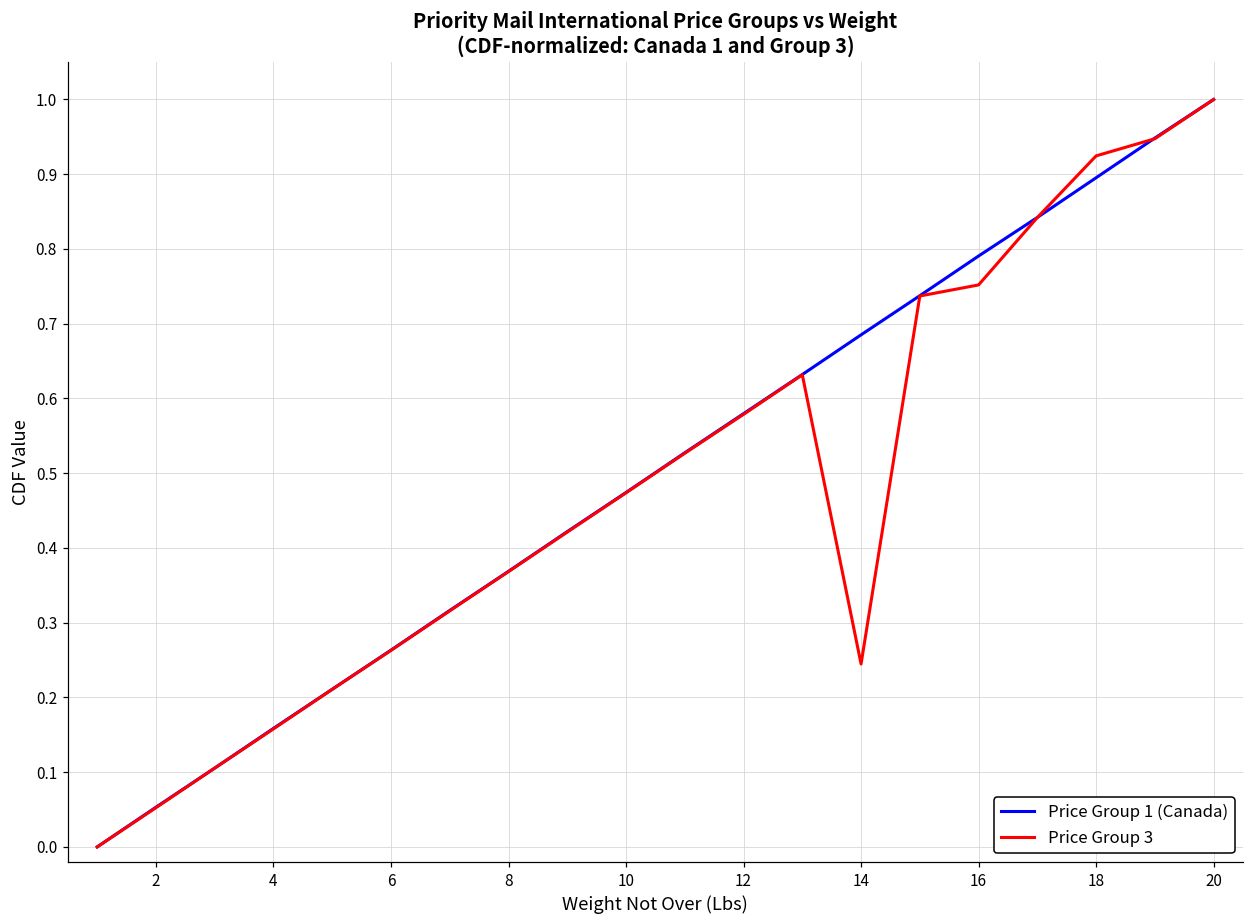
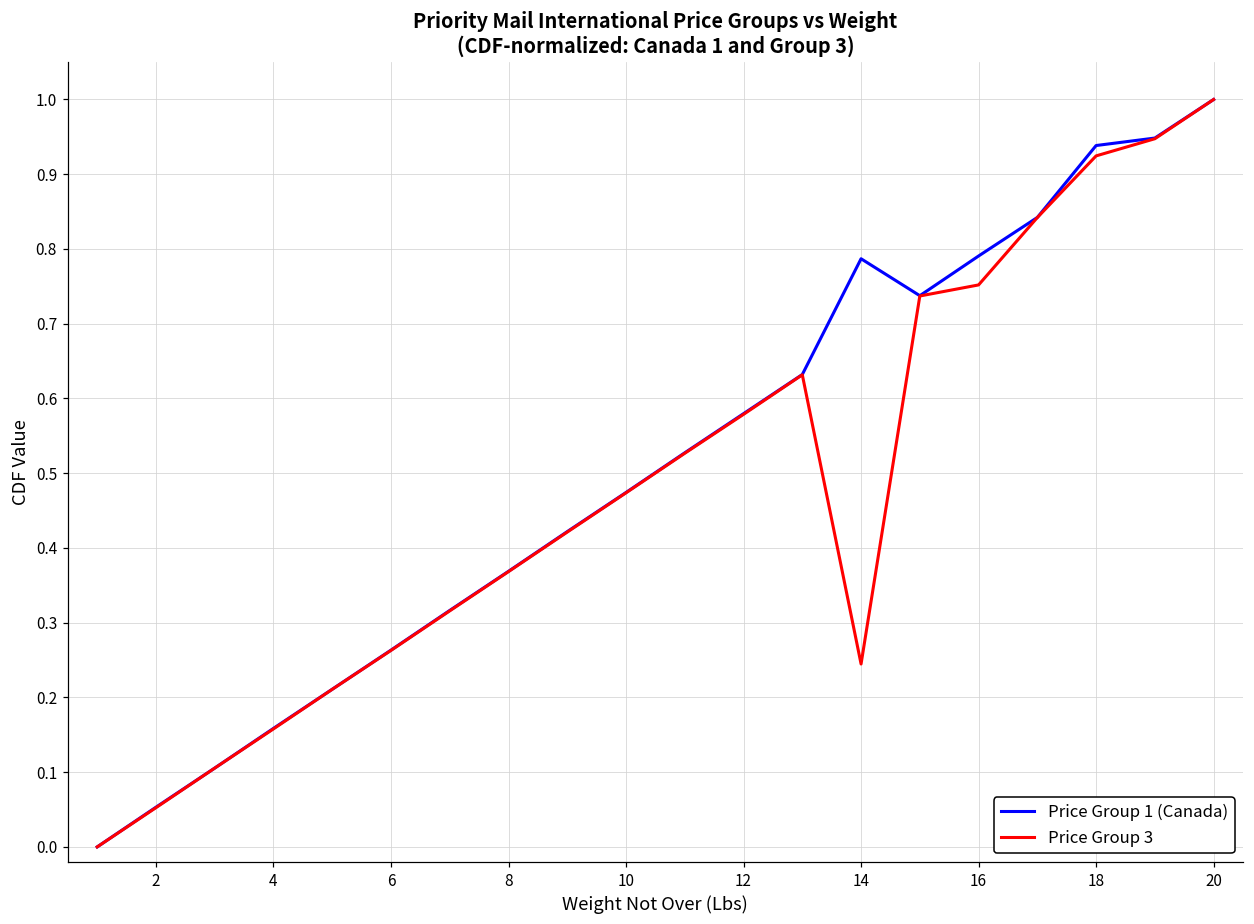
Price Group 1 (Canada), 14: 0.69 -> 0.79
Price Group 1 (Canada), 18: 0.90 -> 0.94
